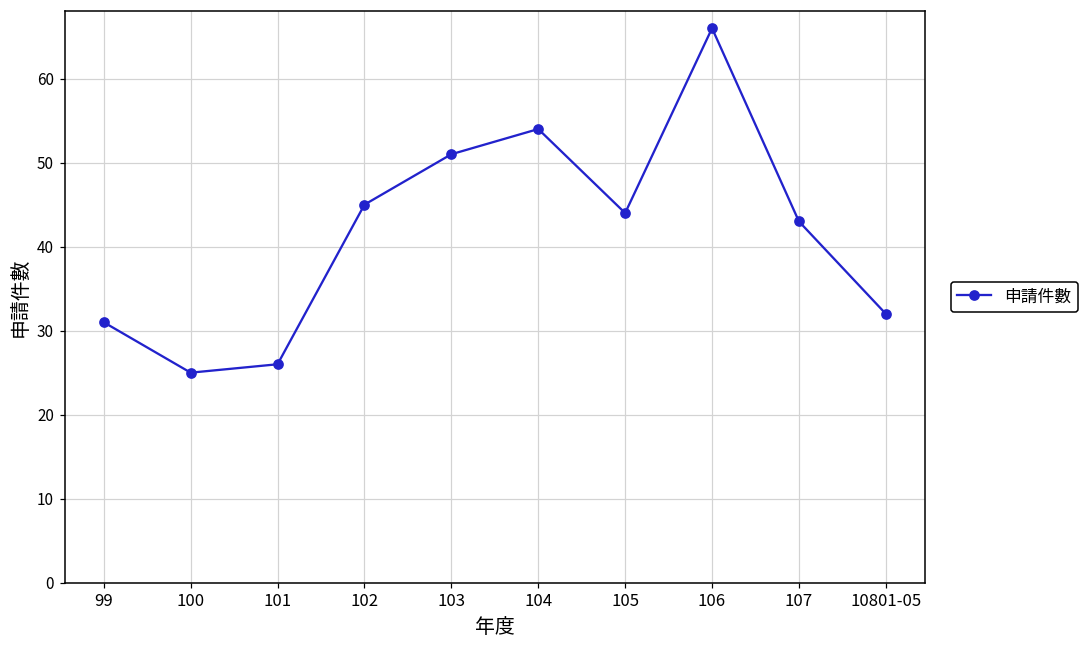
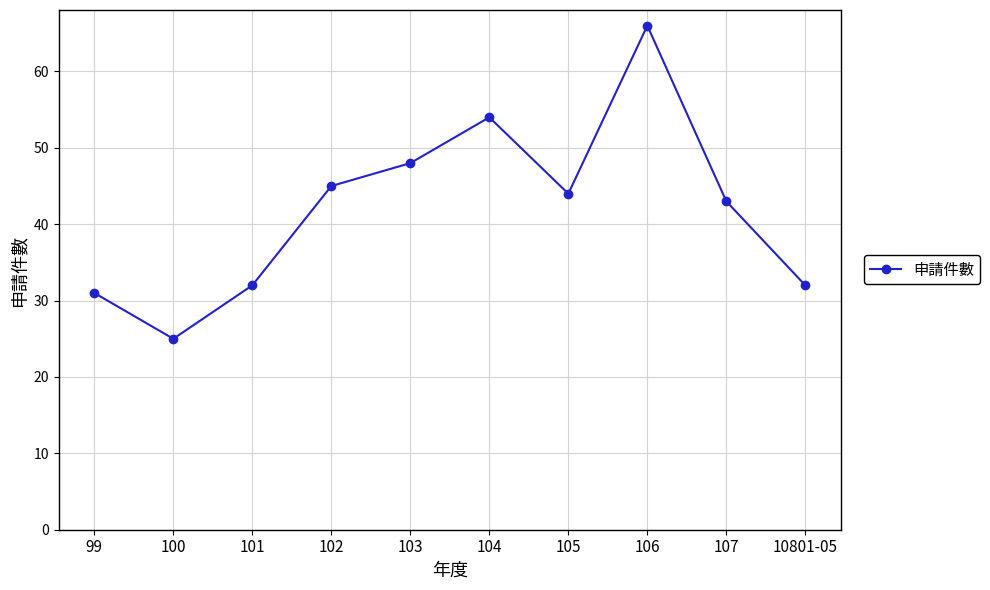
101: 26 -> 32
103: 51 -> 48
